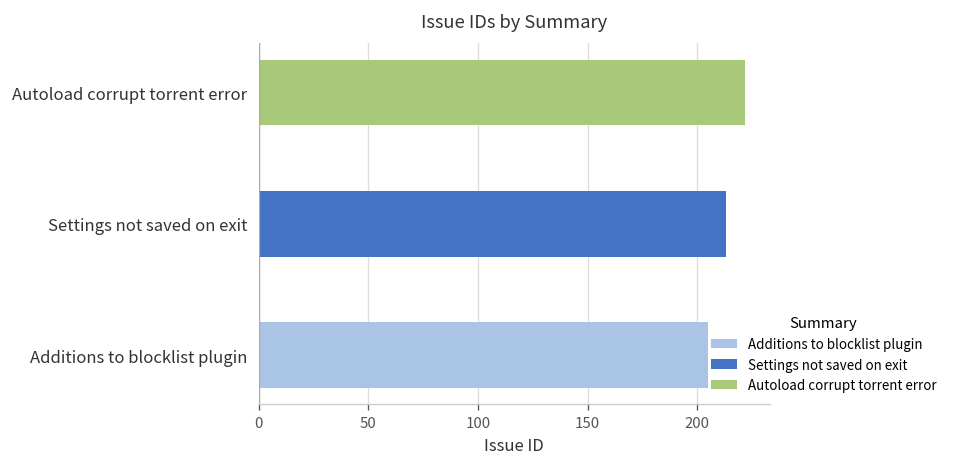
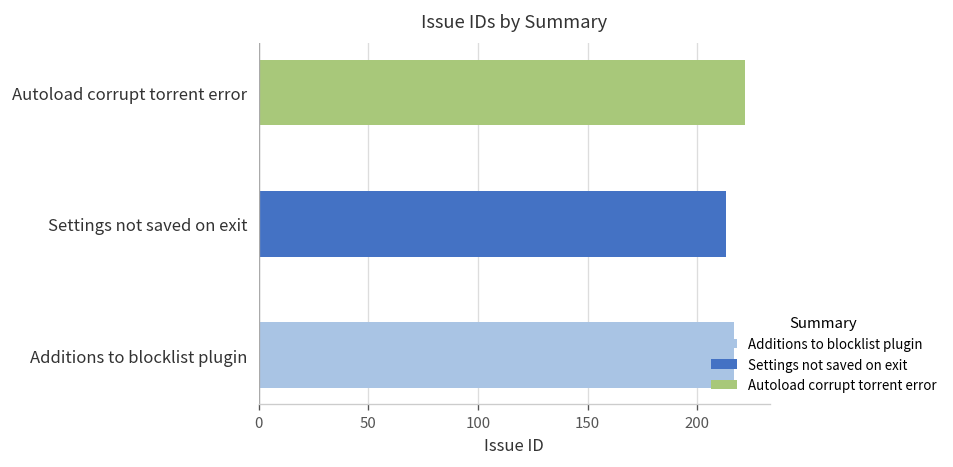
Additions to blocklist plugin: 205 -> 217
